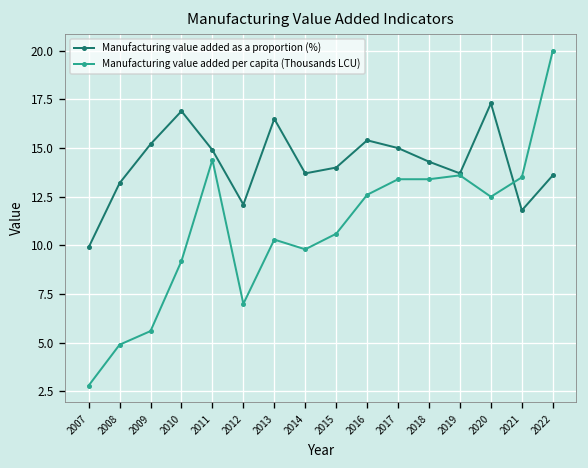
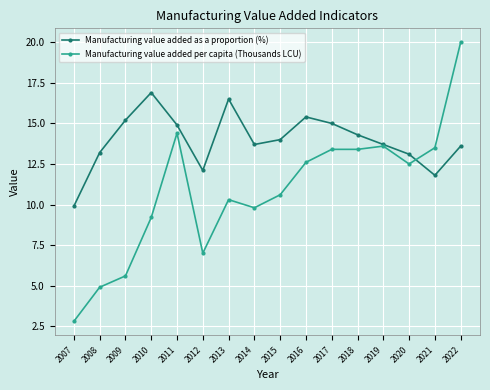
Manufacturing value added as a proportion (%), 2020: 17.3 -> 13.1
